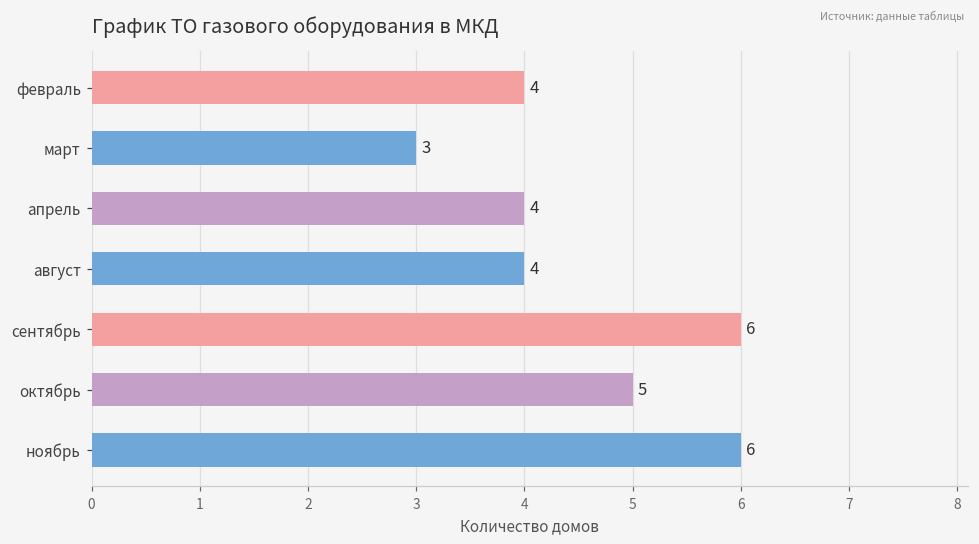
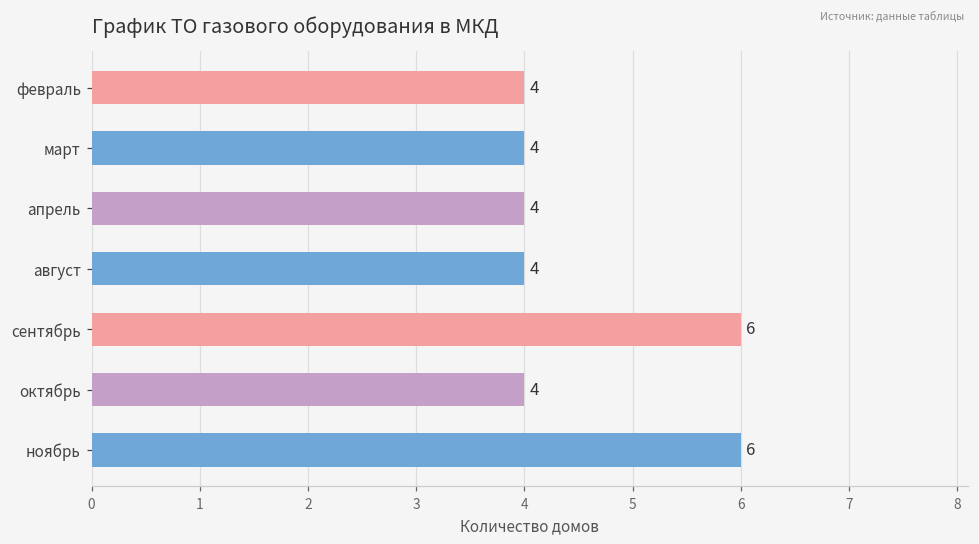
март: 3 -> 4
октябрь: 5 -> 4
